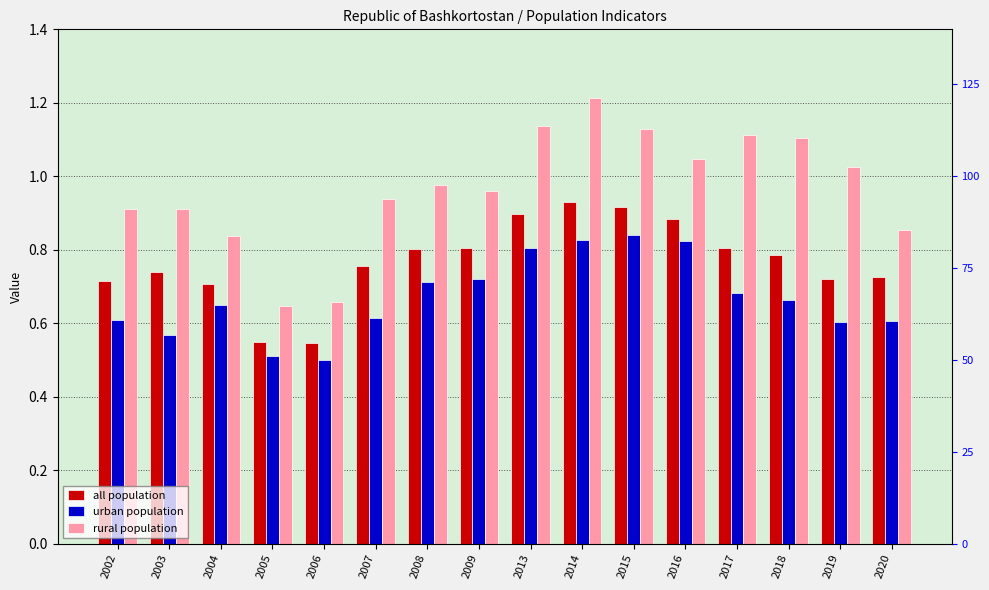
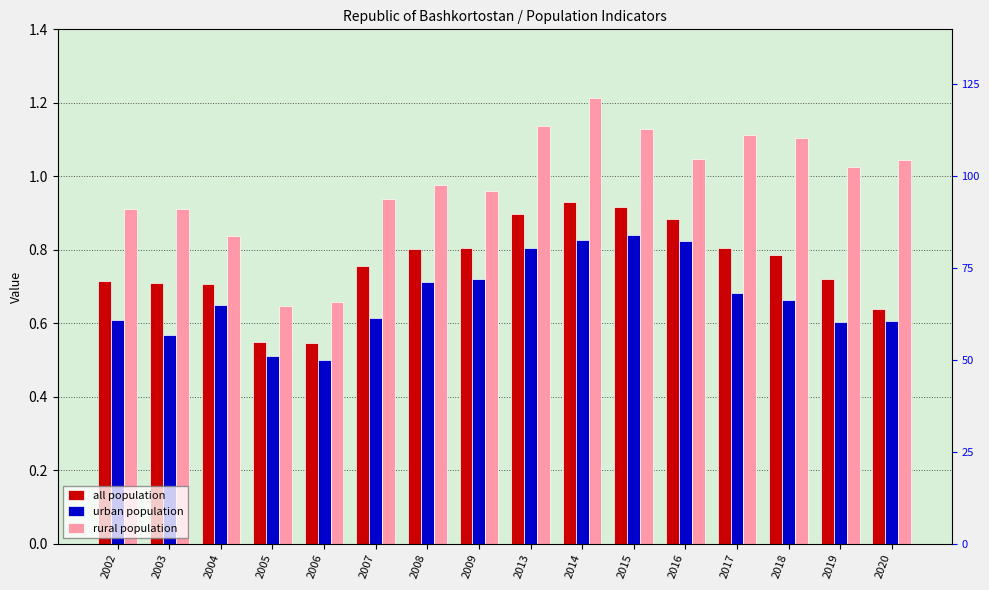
all population, 2003: 0.74 -> 0.71
all population, 2020: 0.73 -> 0.64
rural population, 2020: 0.86 -> 1.05
